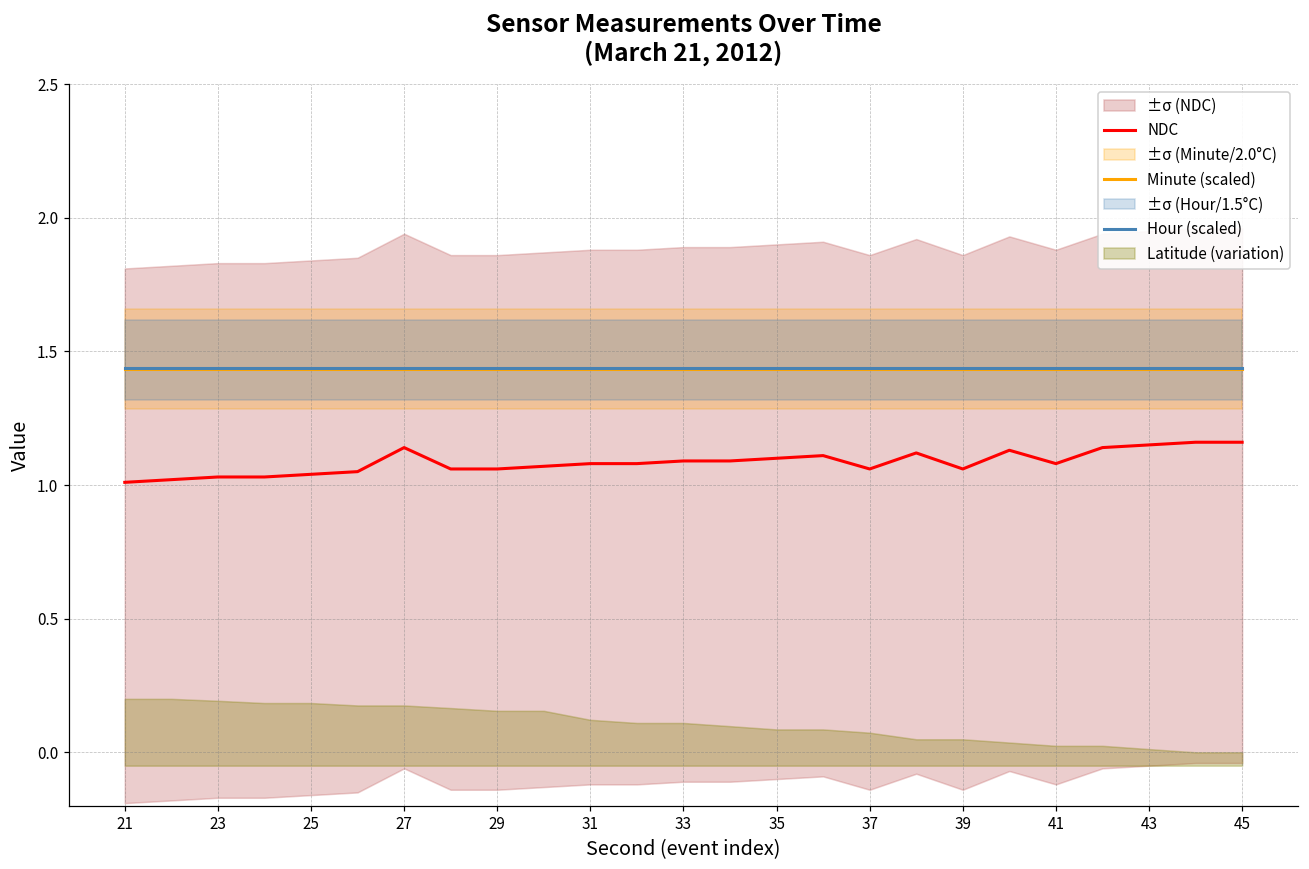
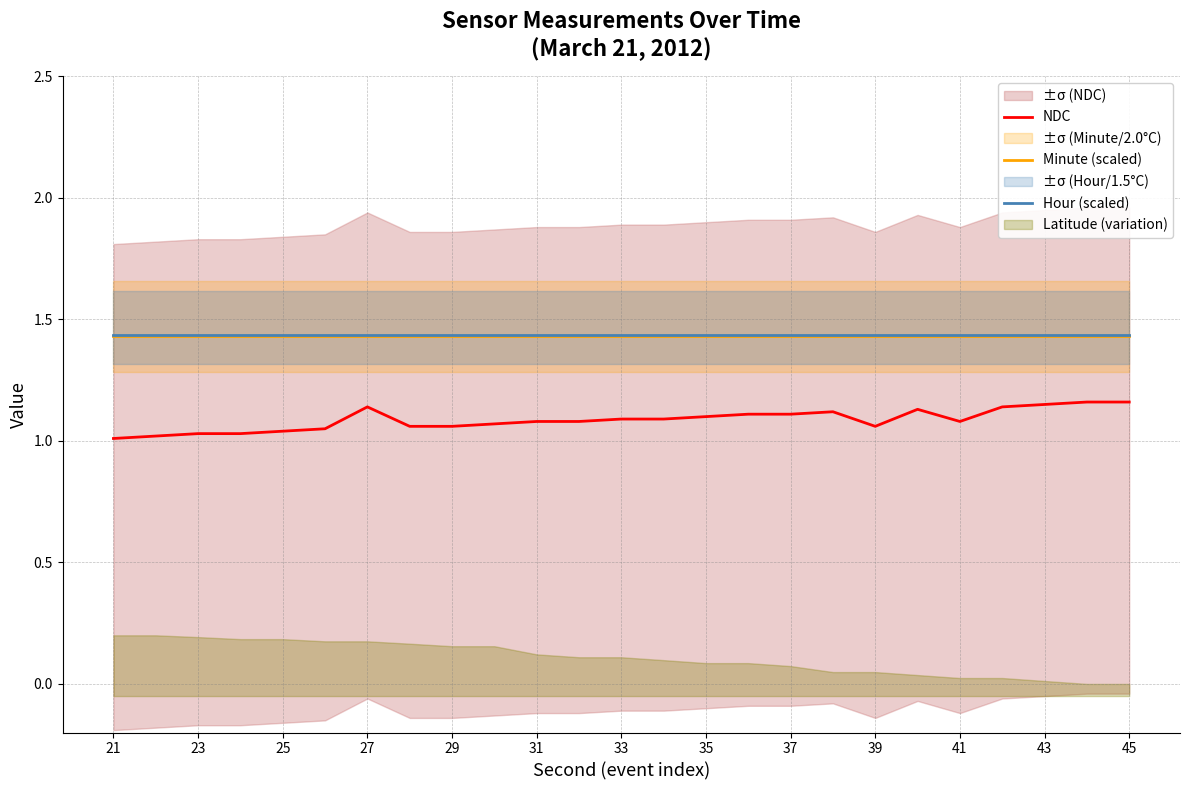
NDC, 37: 1.06 -> 1.11
